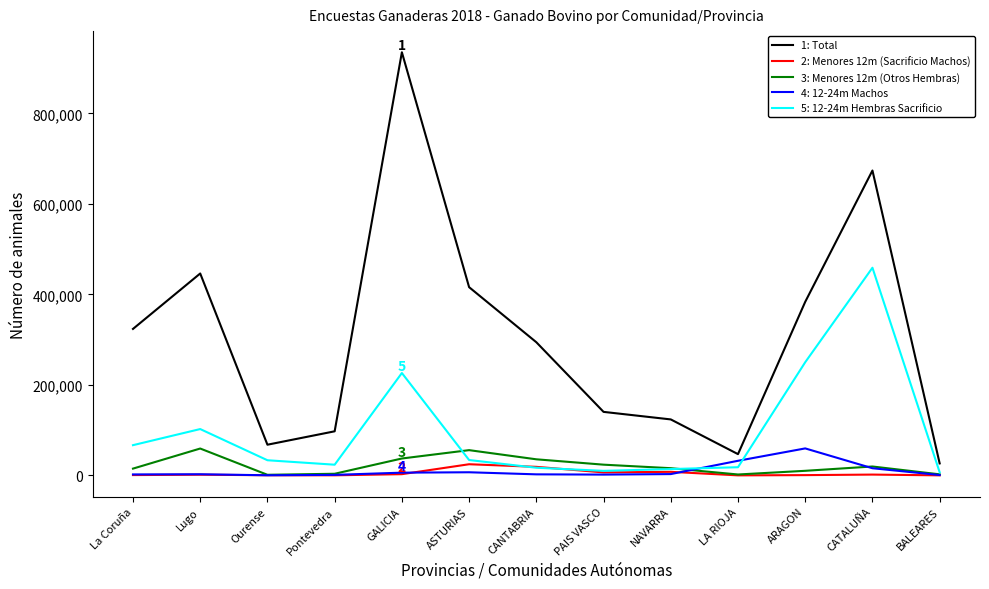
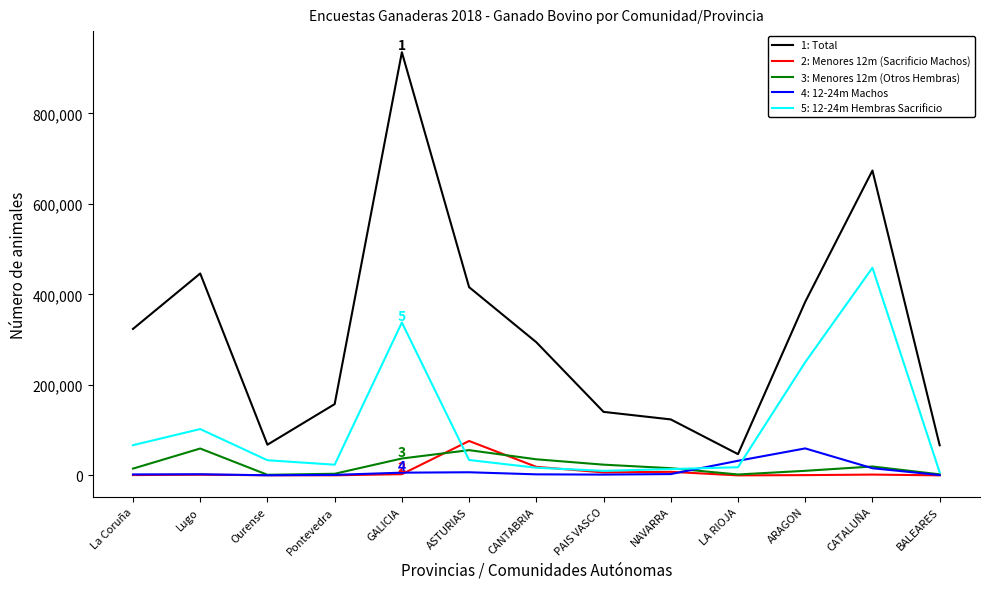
1: Total, Pontevedra: 100,000 -> 160,000
5: 12-24m Hembras Sacrificio, GALICIA: 230,000 -> 340,000
2: Menores 12m (Sacrificio Machos), ASTURIAS: 20,000 -> 80,000
1: Total, BALEARES: 30,000 -> 70,000
